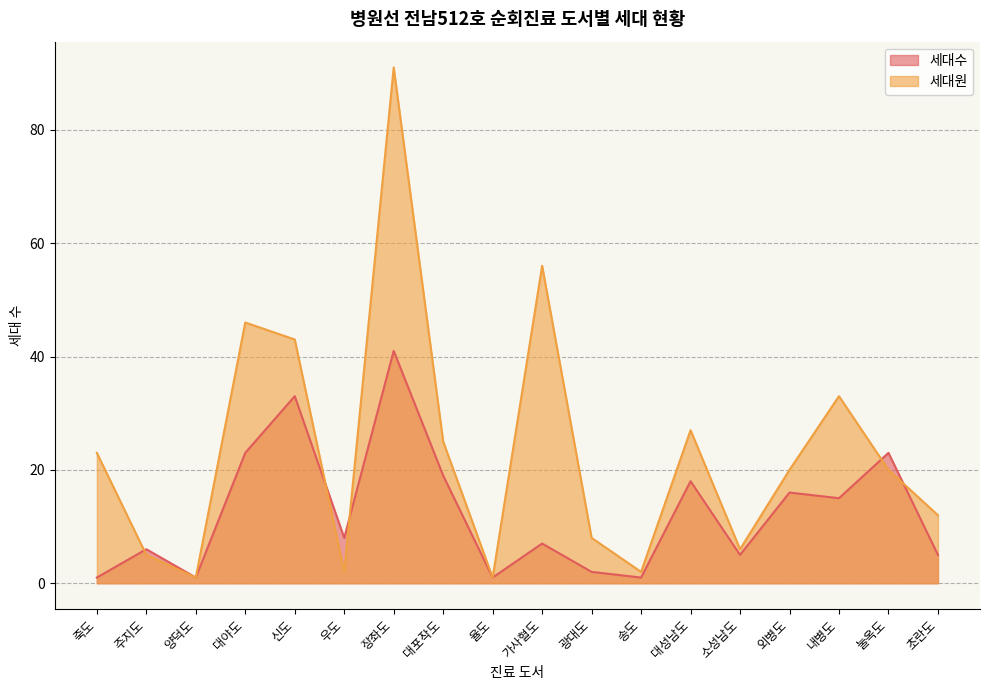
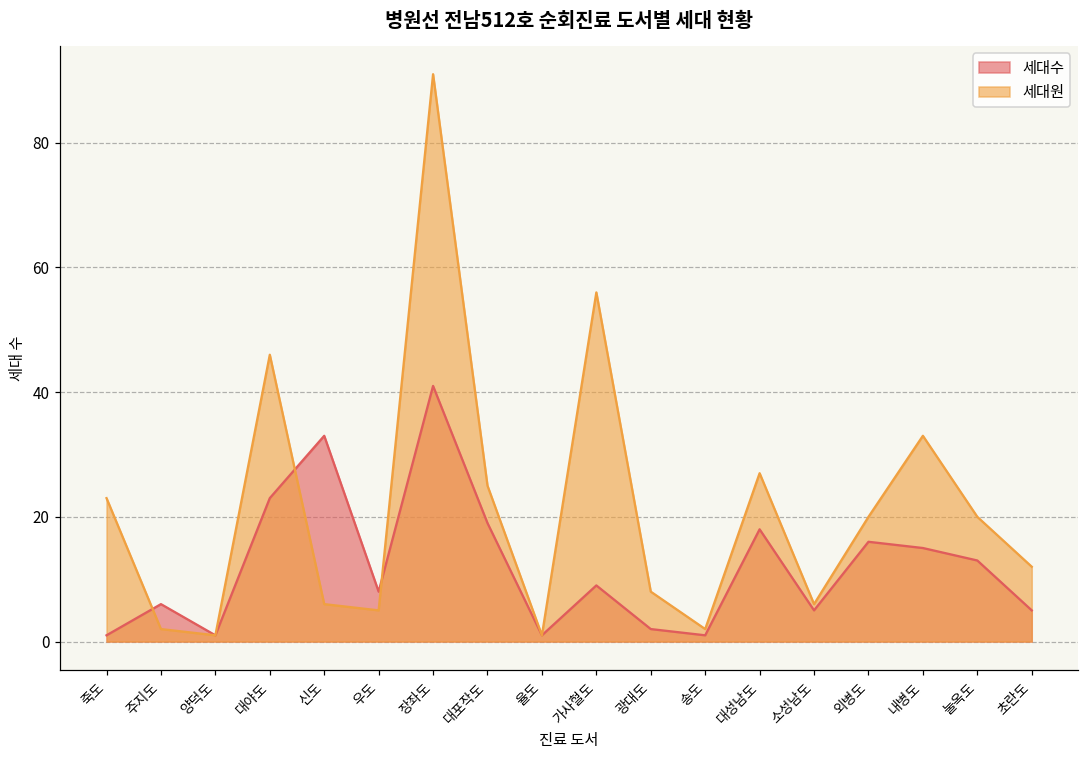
세대원, 주지도: 5 -> 2
세대원, 신도: 43 -> 6
세대원, 우도: 2 -> 5
세대수, 가사혈도: 7 -> 9
세대수, 눌옥도: 23 -> 13
